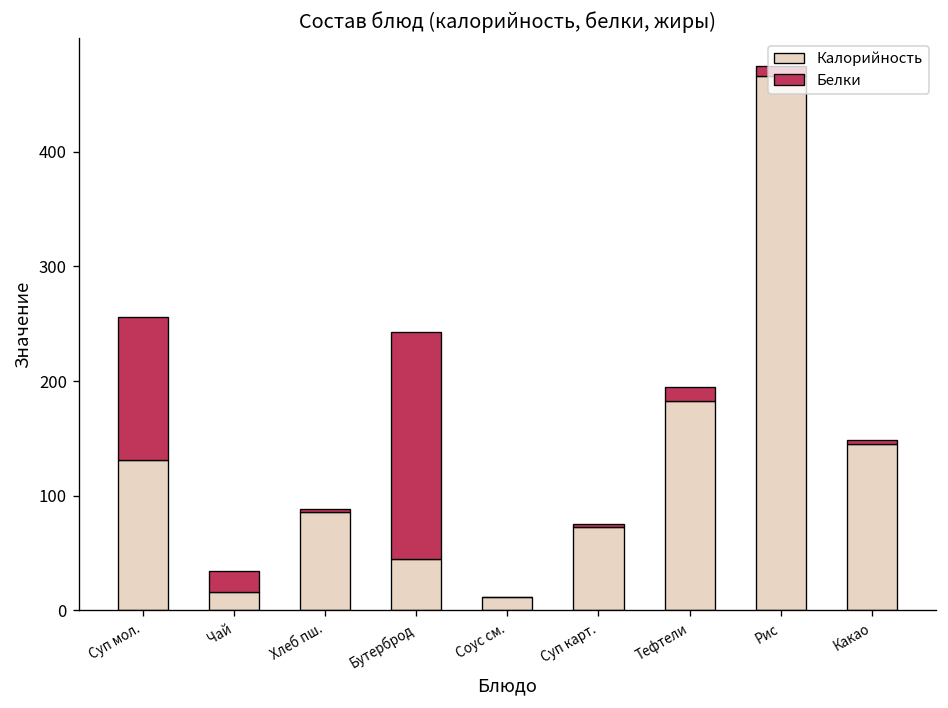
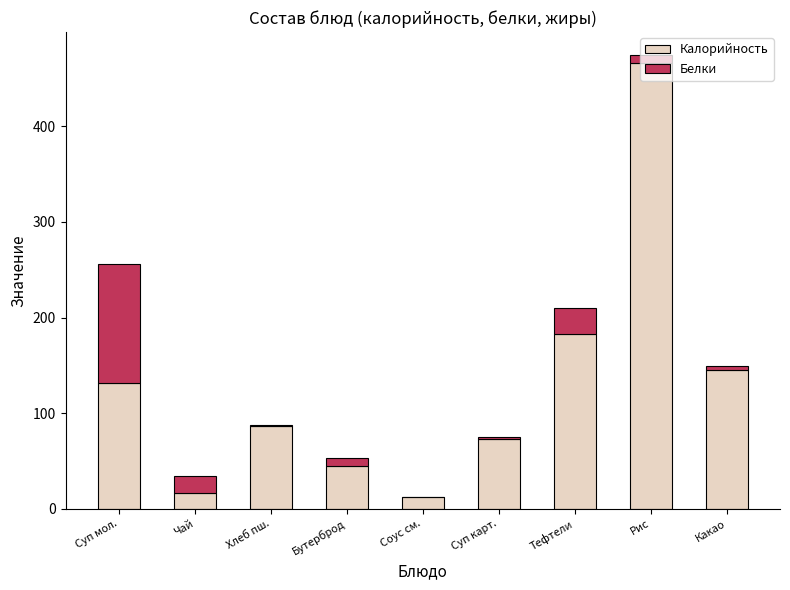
Белки, Бутерброд: 200 -> 10
Белки, Тефтели: 10 -> 30
